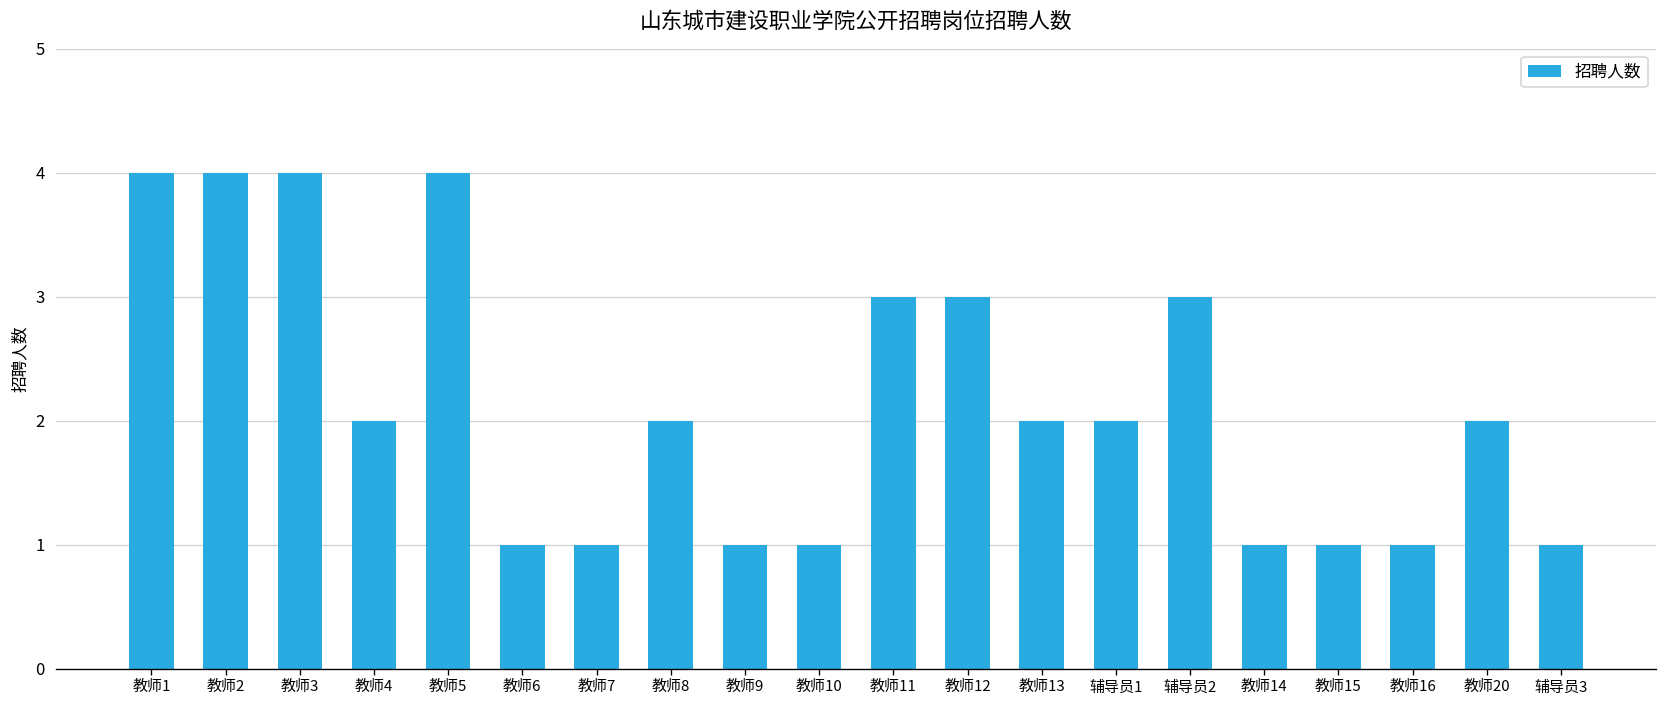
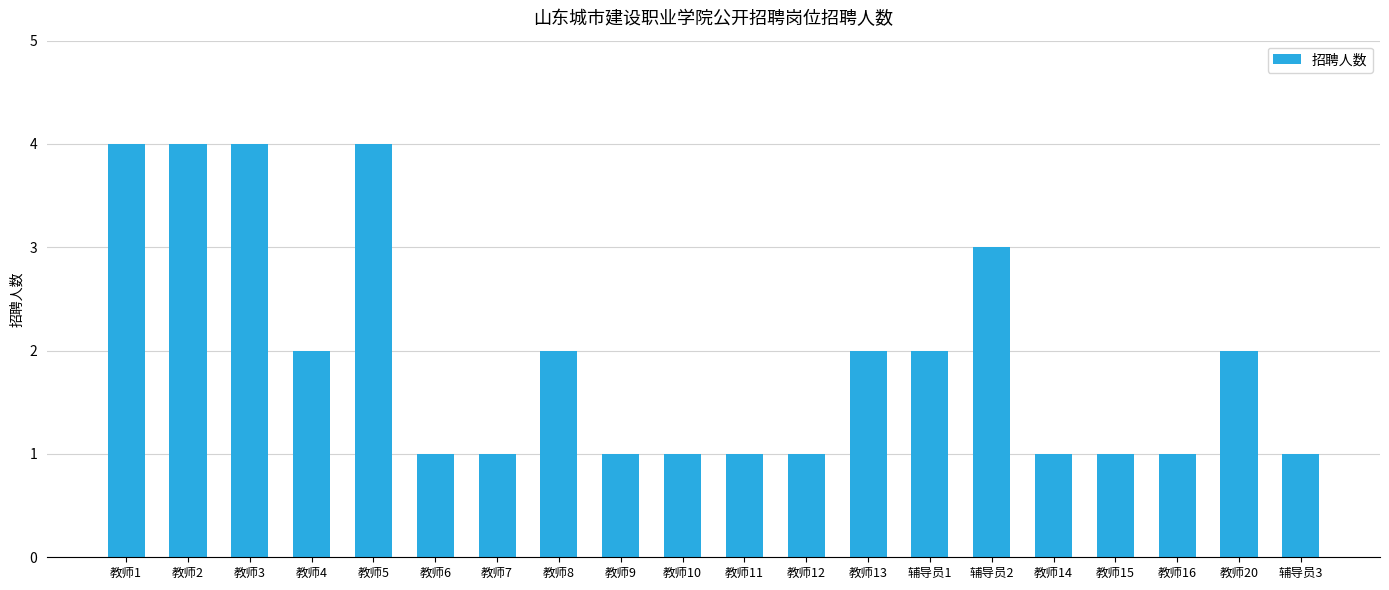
教师11: 3 -> 1
教师12: 3 -> 1
